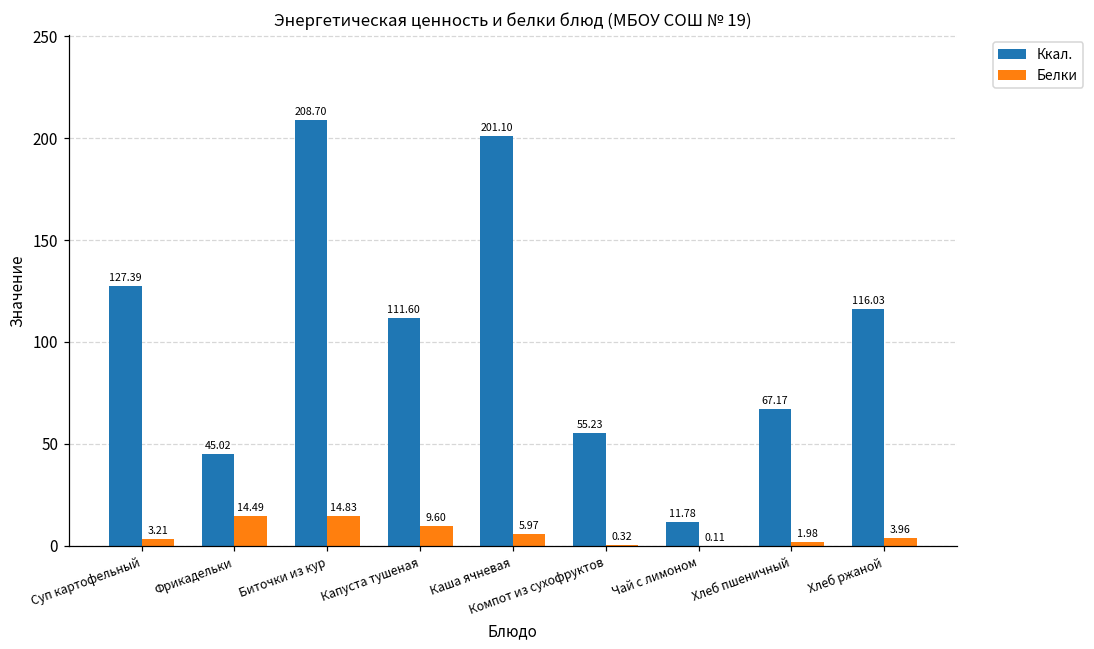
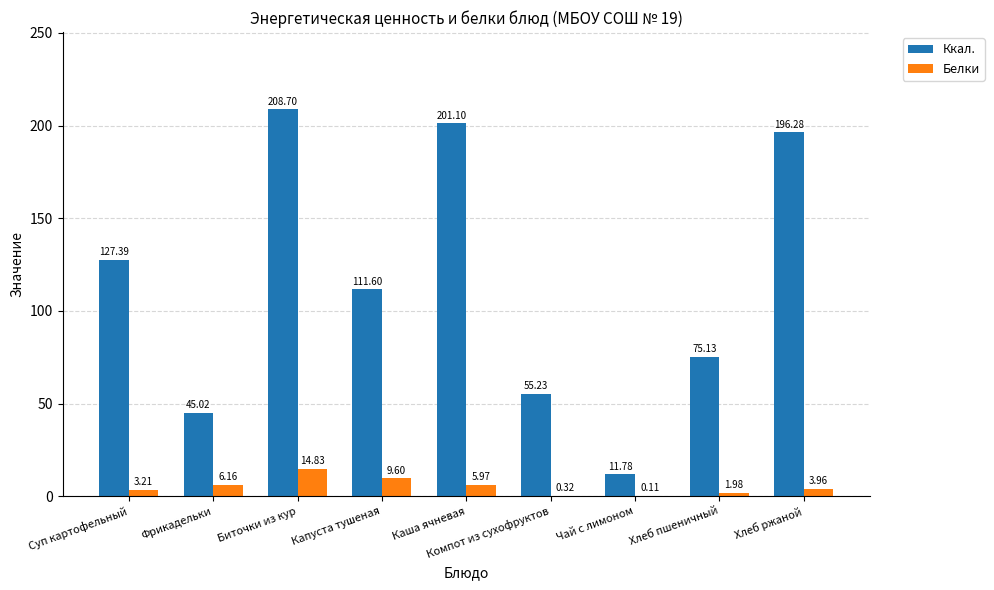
Белки, Фрикадельки: 14.49 -> 6.16
Ккал., Хлеб пшеничный: 67.17 -> 75.13
Ккал., Хлеб ржаной: 116.03 -> 196.28
